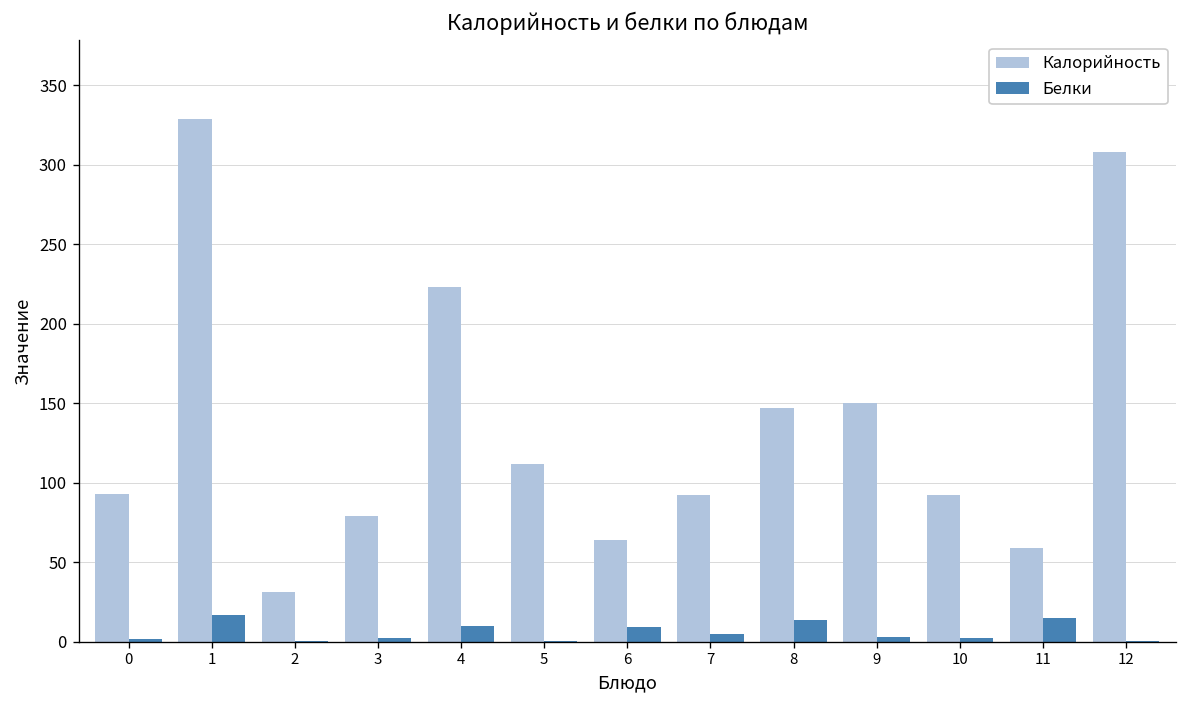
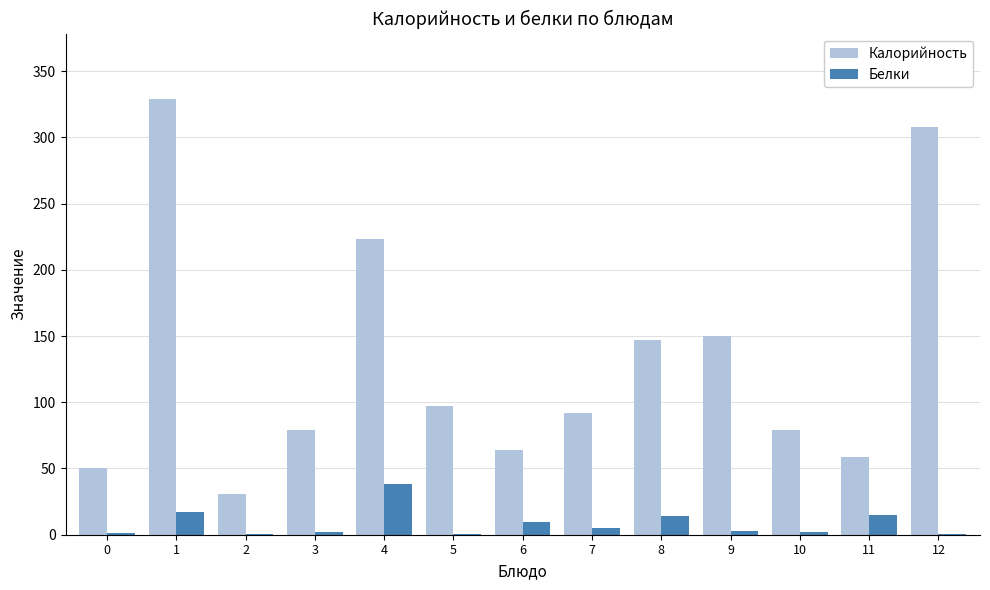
Калорийность, 0: 93 -> 50
Белки, 4: 10 -> 38
Калорийность, 5: 112 -> 97
Калорийность, 10: 92 -> 79
